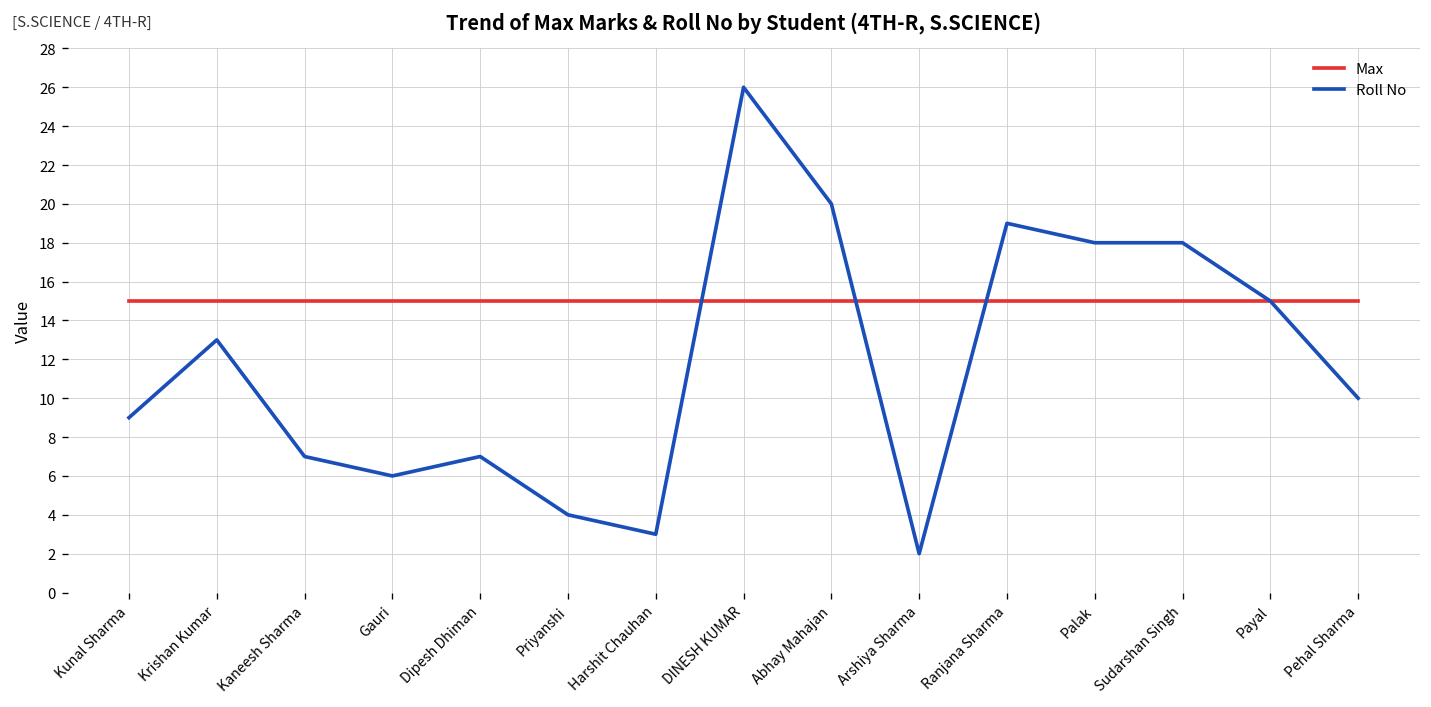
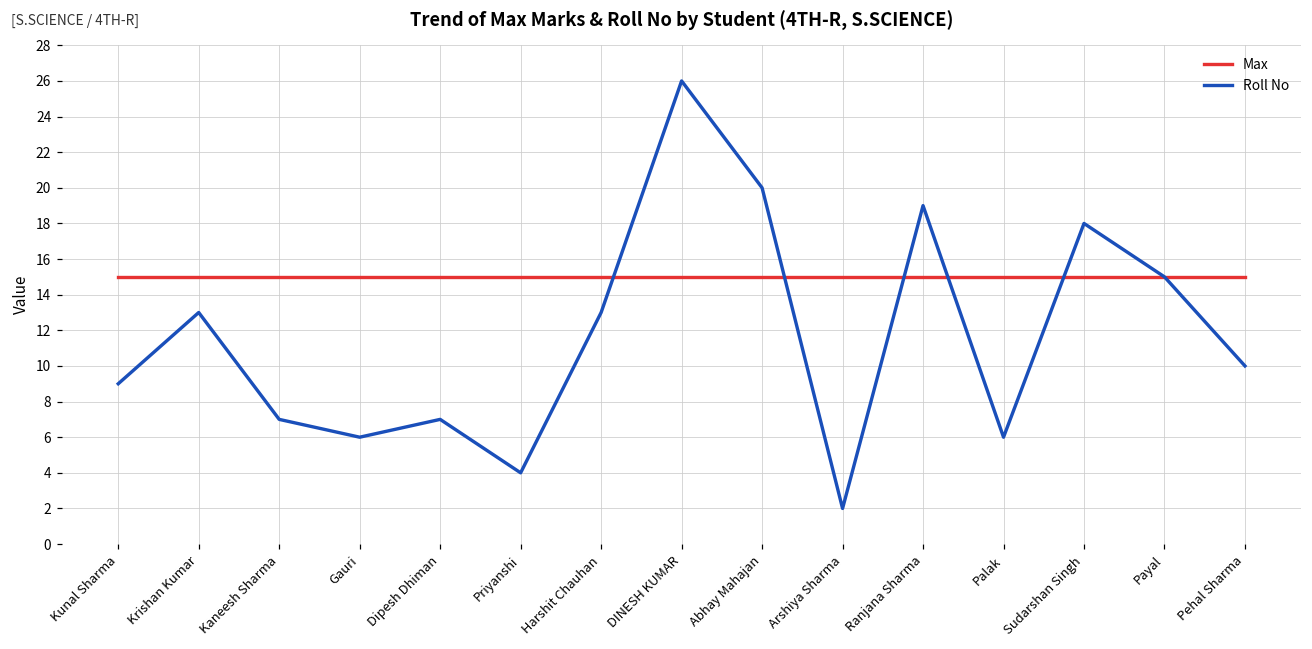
Roll No, Harshit Chauhan: 3 -> 13
Roll No, Palak: 18 -> 6
